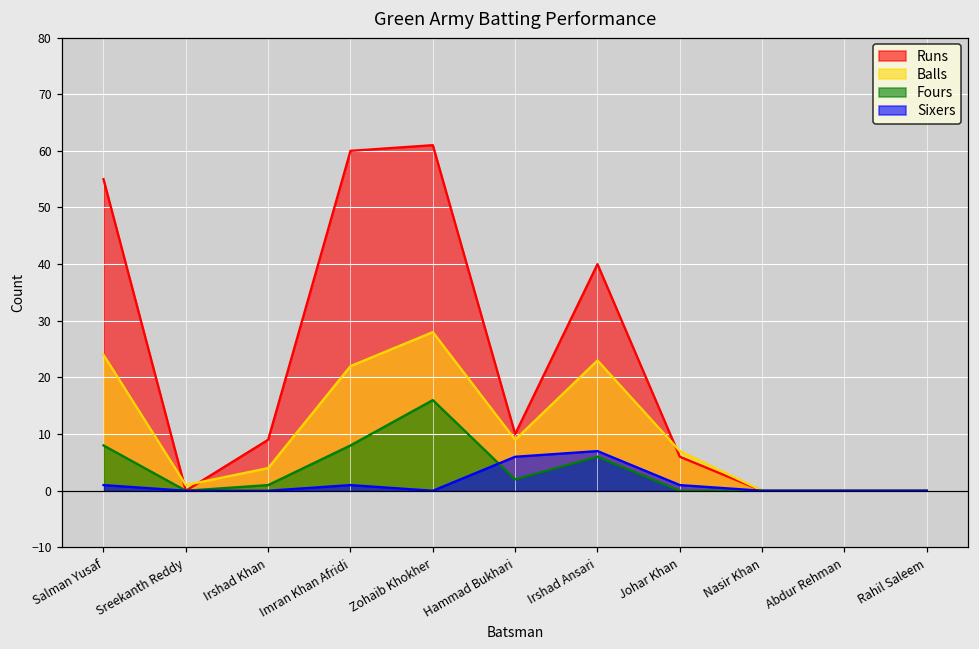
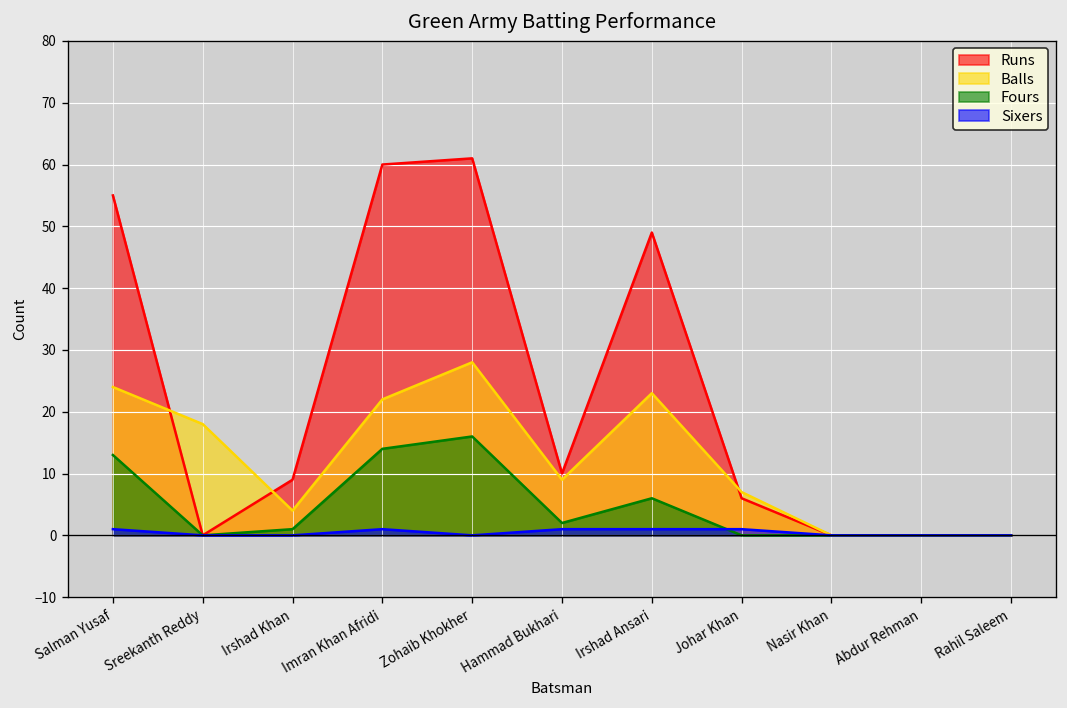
Fours, Salman Yusaf: 8 -> 13
Balls, Sreekanth Reddy: 1 -> 18
Fours, Imran Khan Afridi: 8 -> 14
Sixers, Hammad Bukhari: 6 -> 1
Runs, Irshad Ansari: 40 -> 49
Sixers, Irshad Ansari: 7 -> 1
